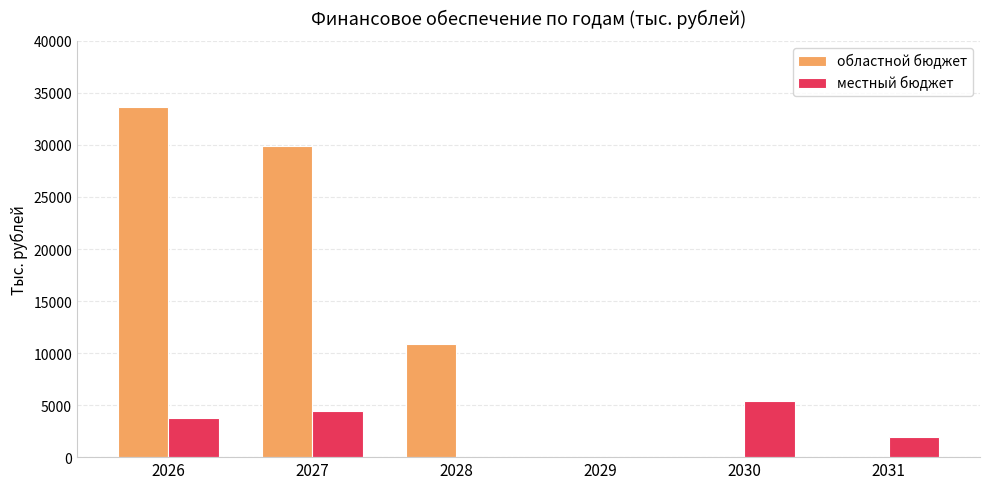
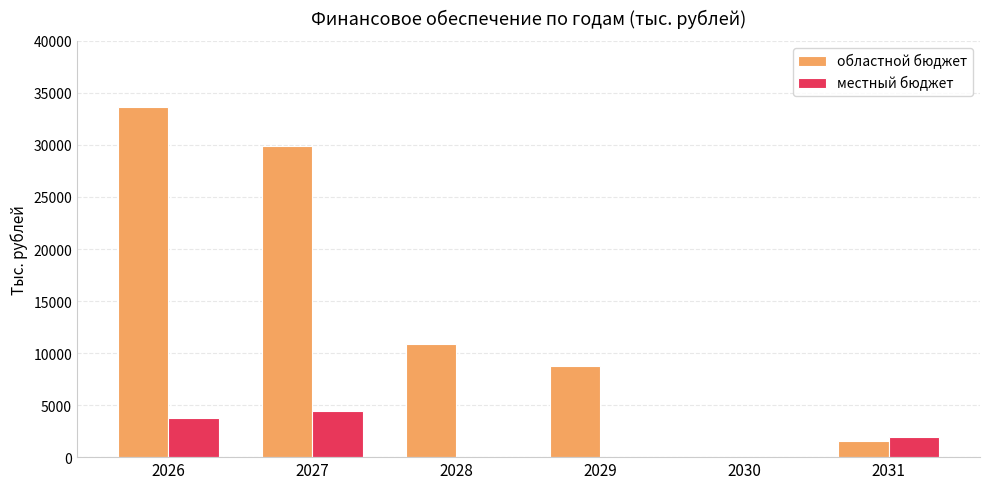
областной бюджет, 2029: 0 -> 8700
местный бюджет, 2030: 5400 -> 0
областной бюджет, 2031: 0 -> 1600
